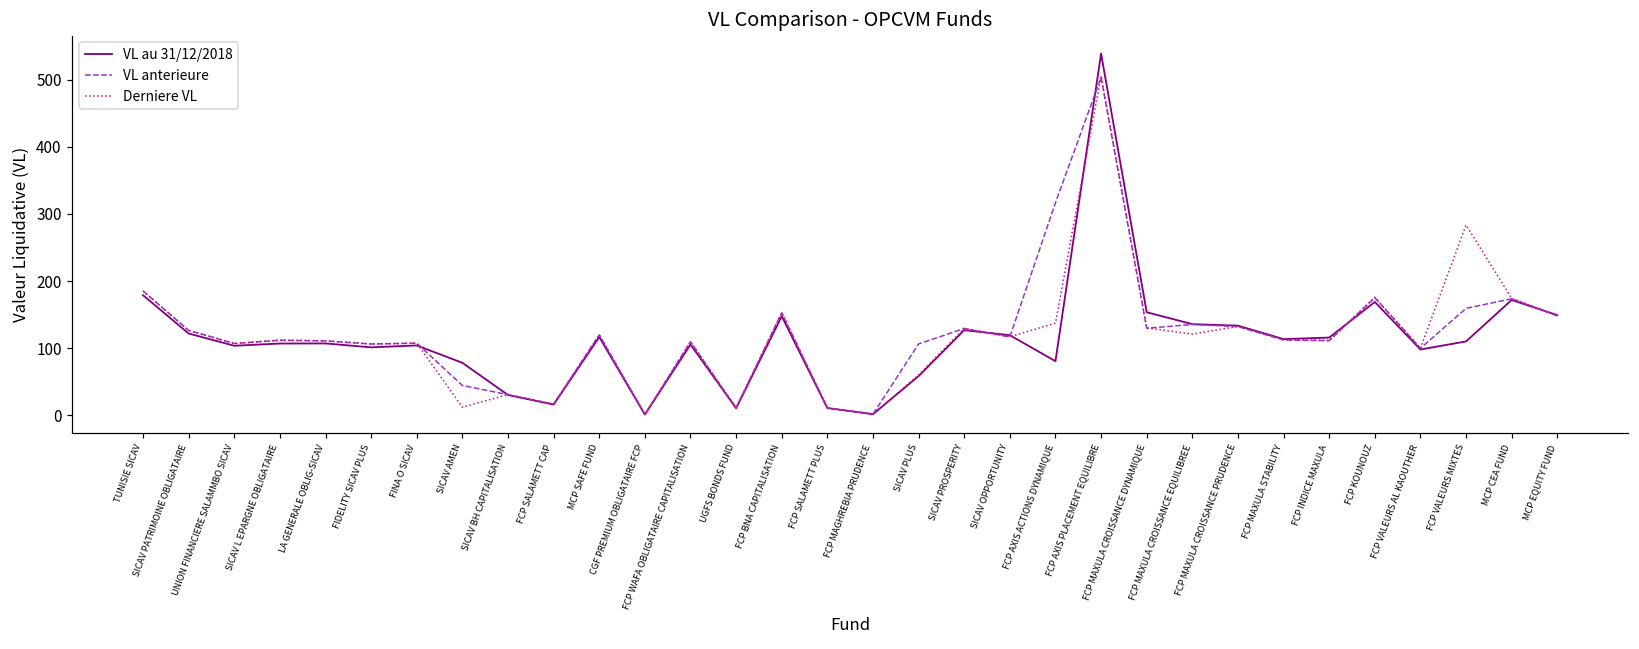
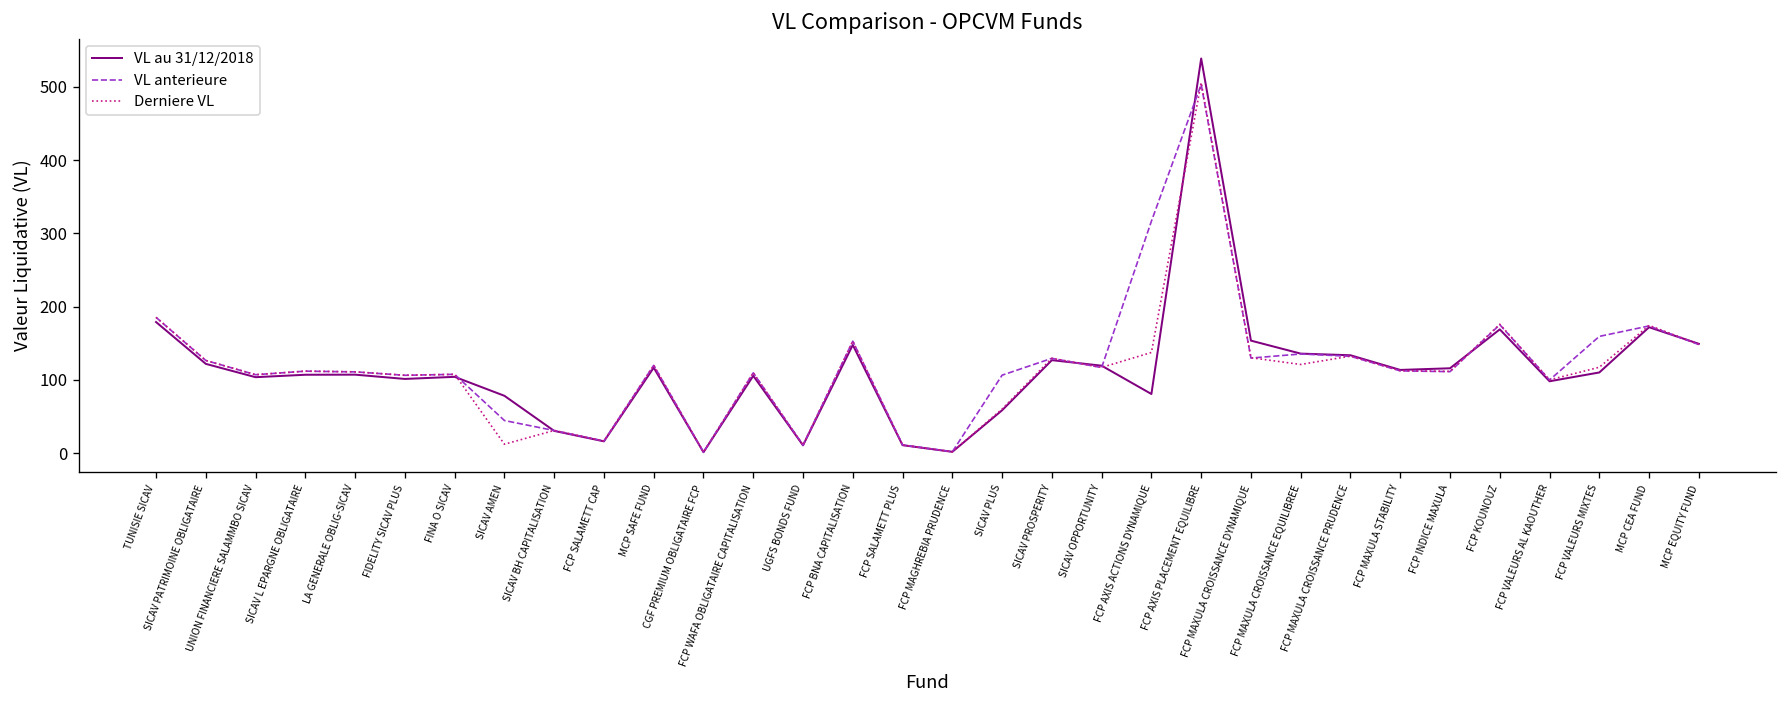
Derniere VL, FCP VALEURS MIXTES: 280 -> 120
